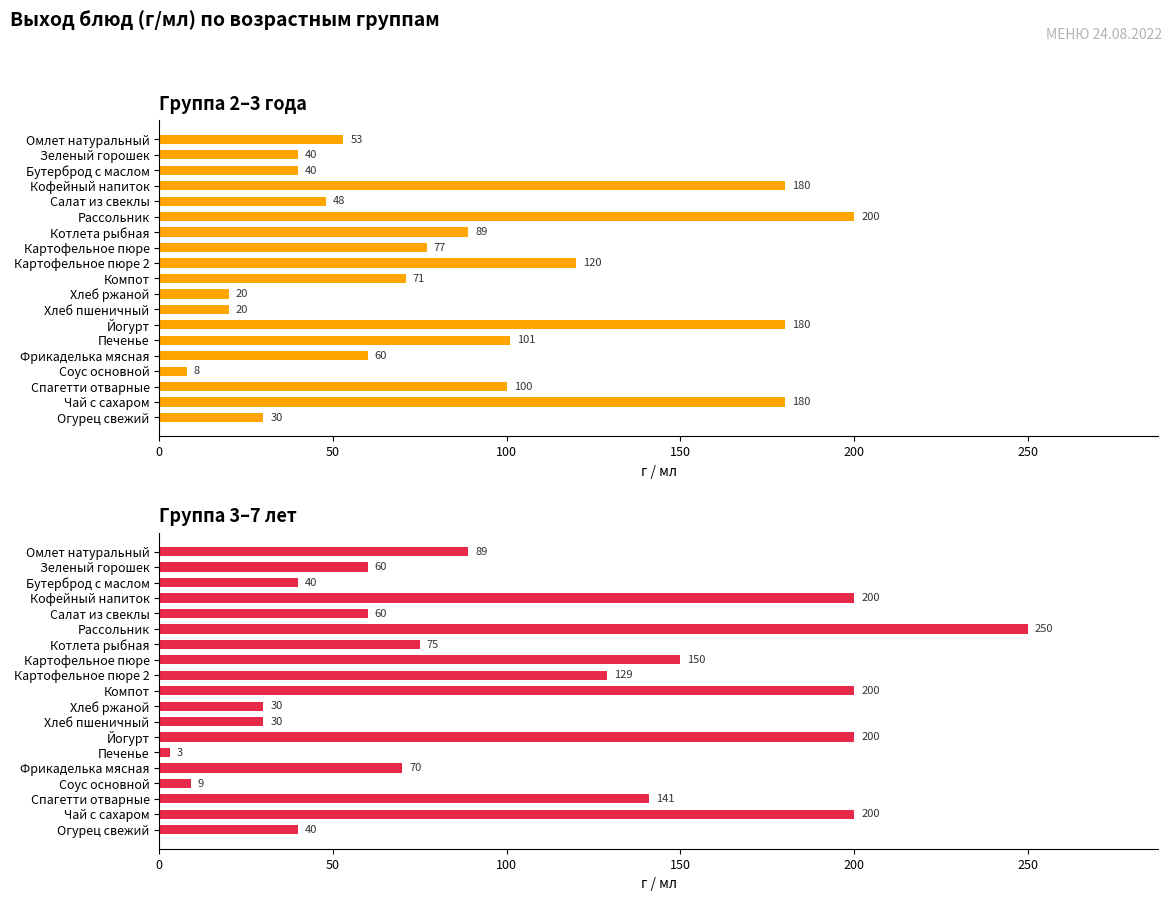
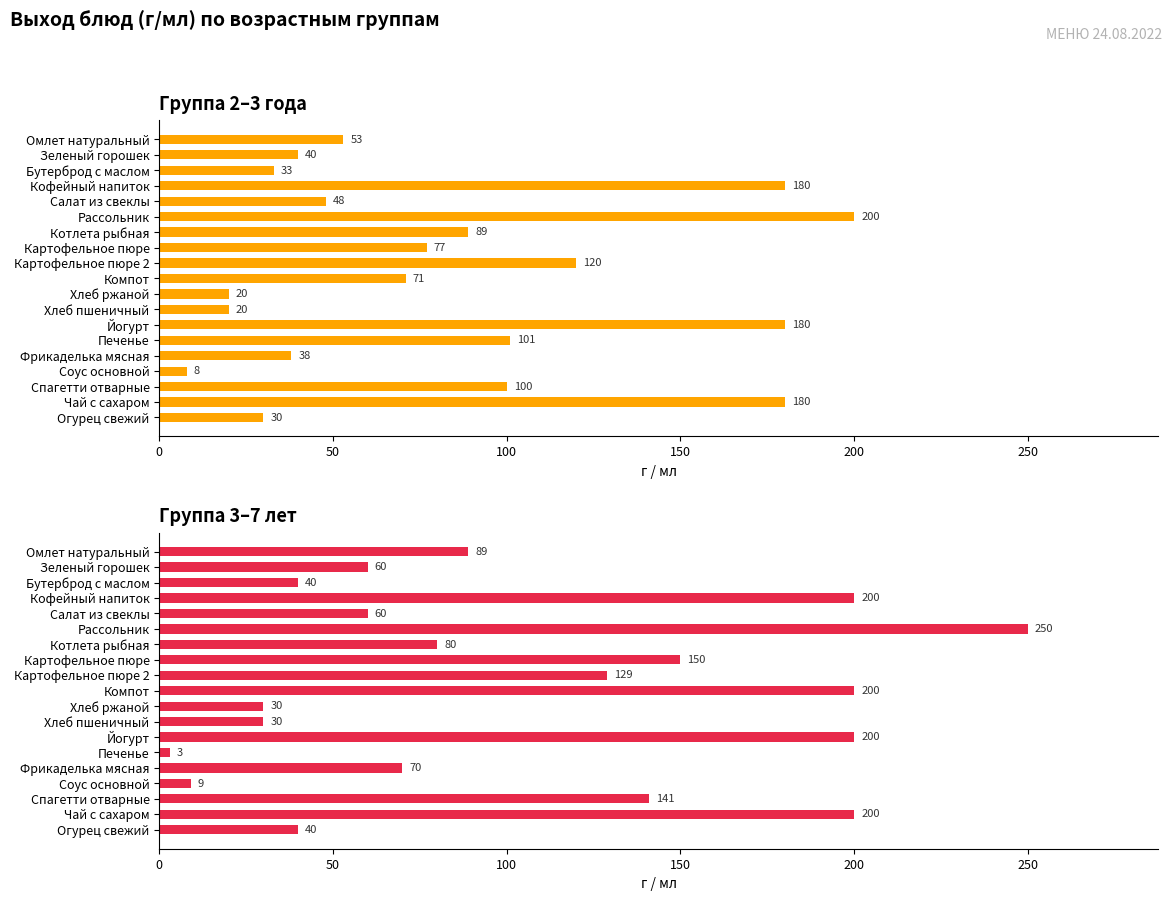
Группа 2–3 года, Бутерброд с маслом: 40 -> 33
Группа 2–3 года, Фрикаделька мясная: 60 -> 38
Группа 3–7 лет, Котлета рыбная: 75 -> 80
